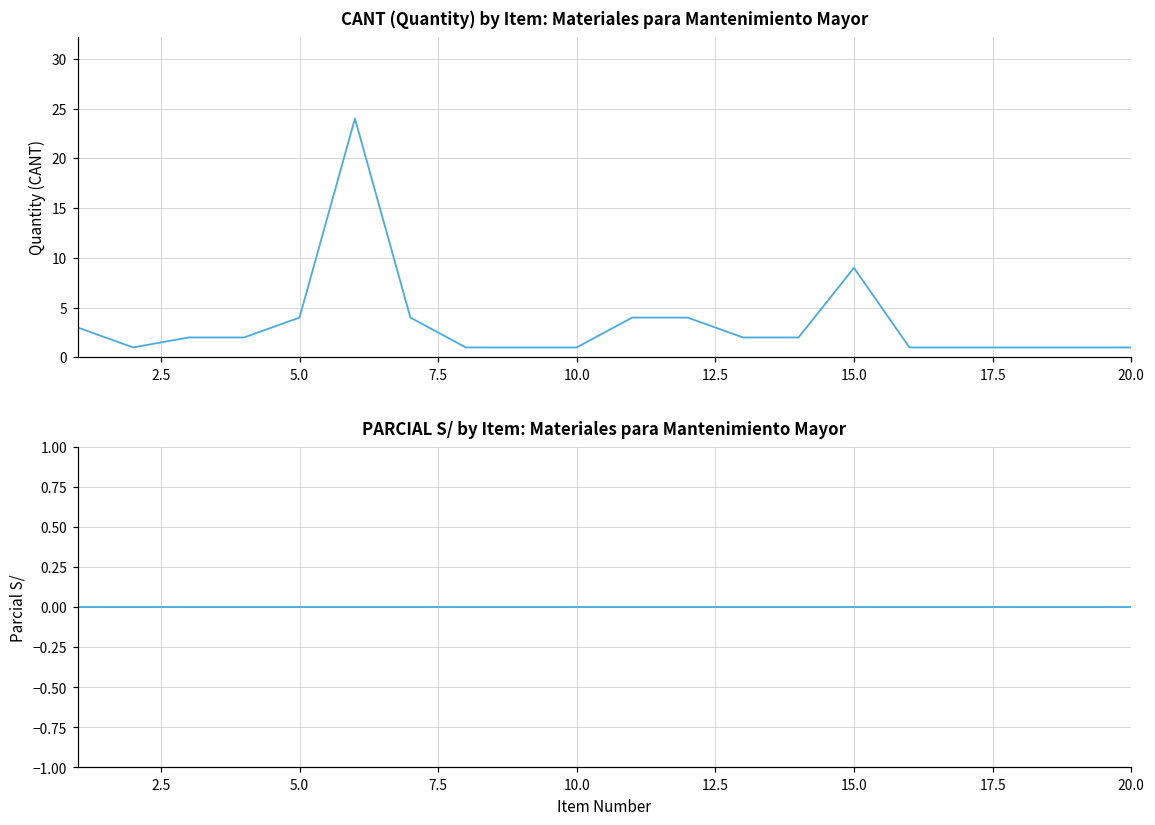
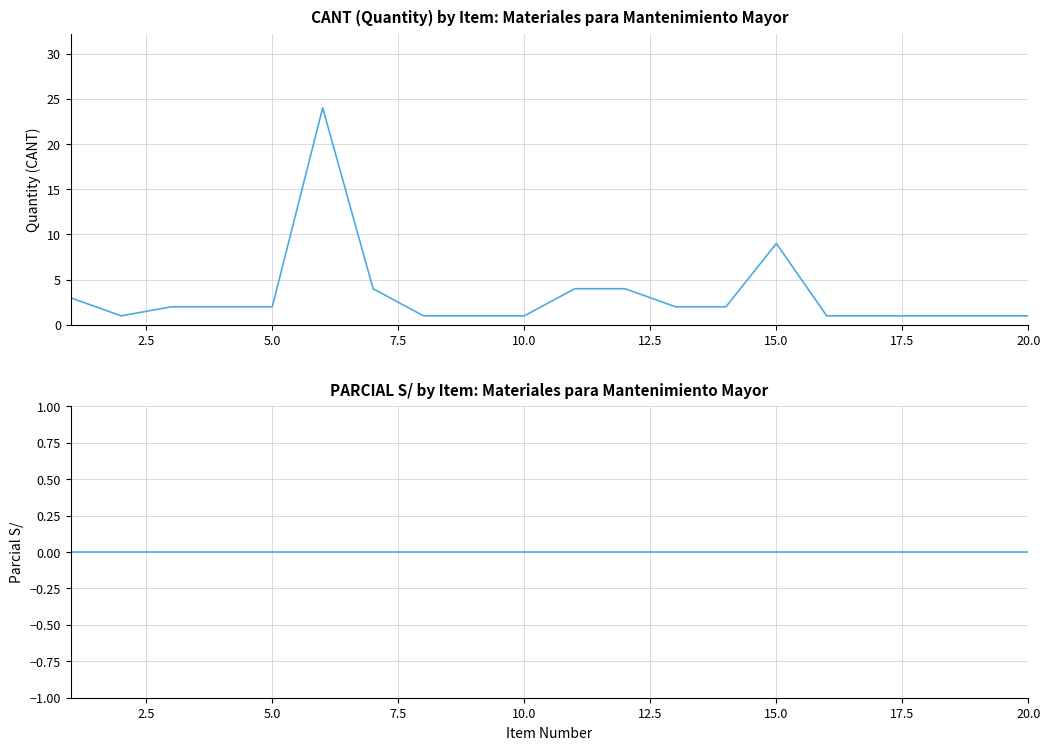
CANT (Quantity) by Item: Materiales para Mantenimiento Mayor, 5.0: 4 -> 2
